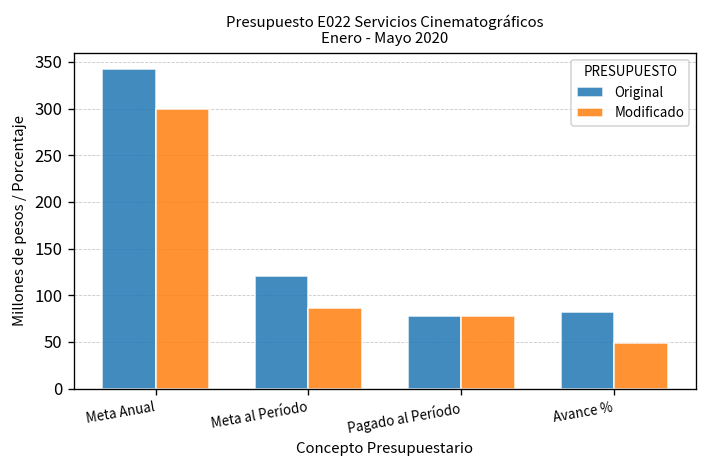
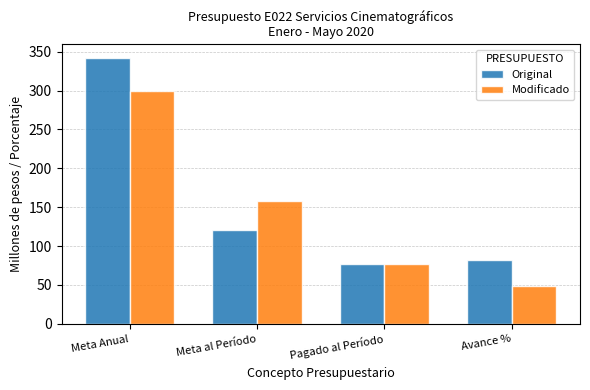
Modificado, Meta al Período: 90 -> 160
